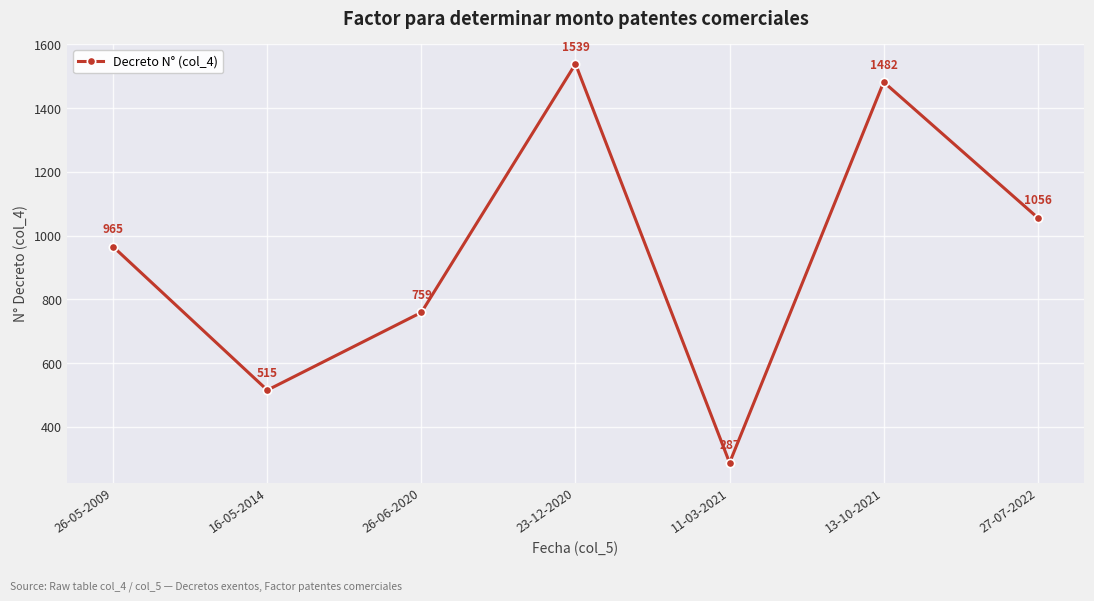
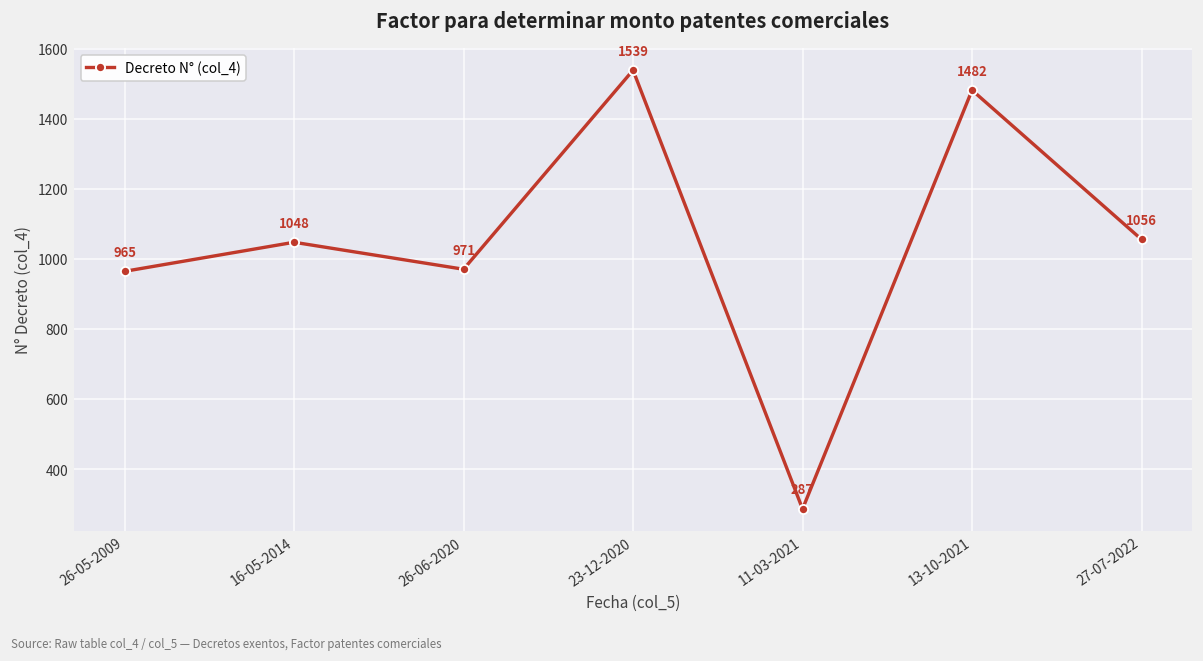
16-05-2014: 515 -> 1048
26-06-2020: 759 -> 971
